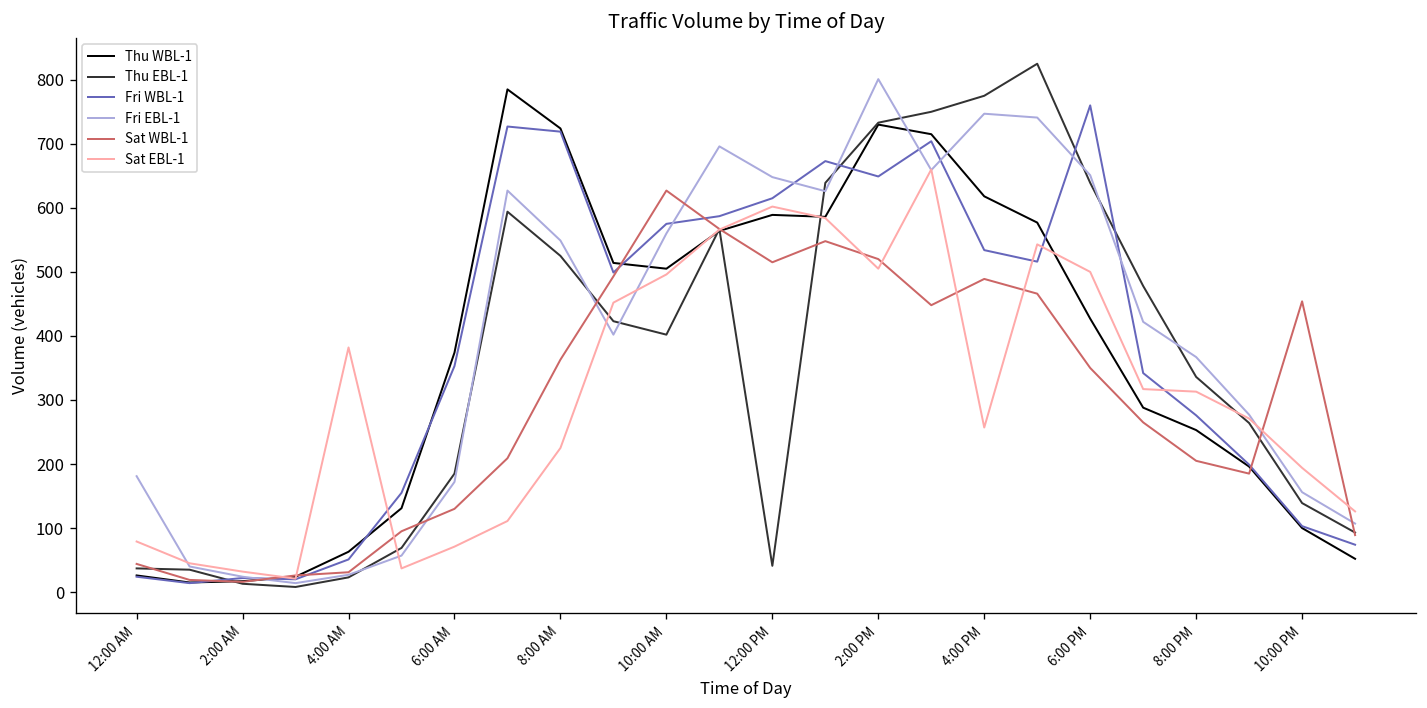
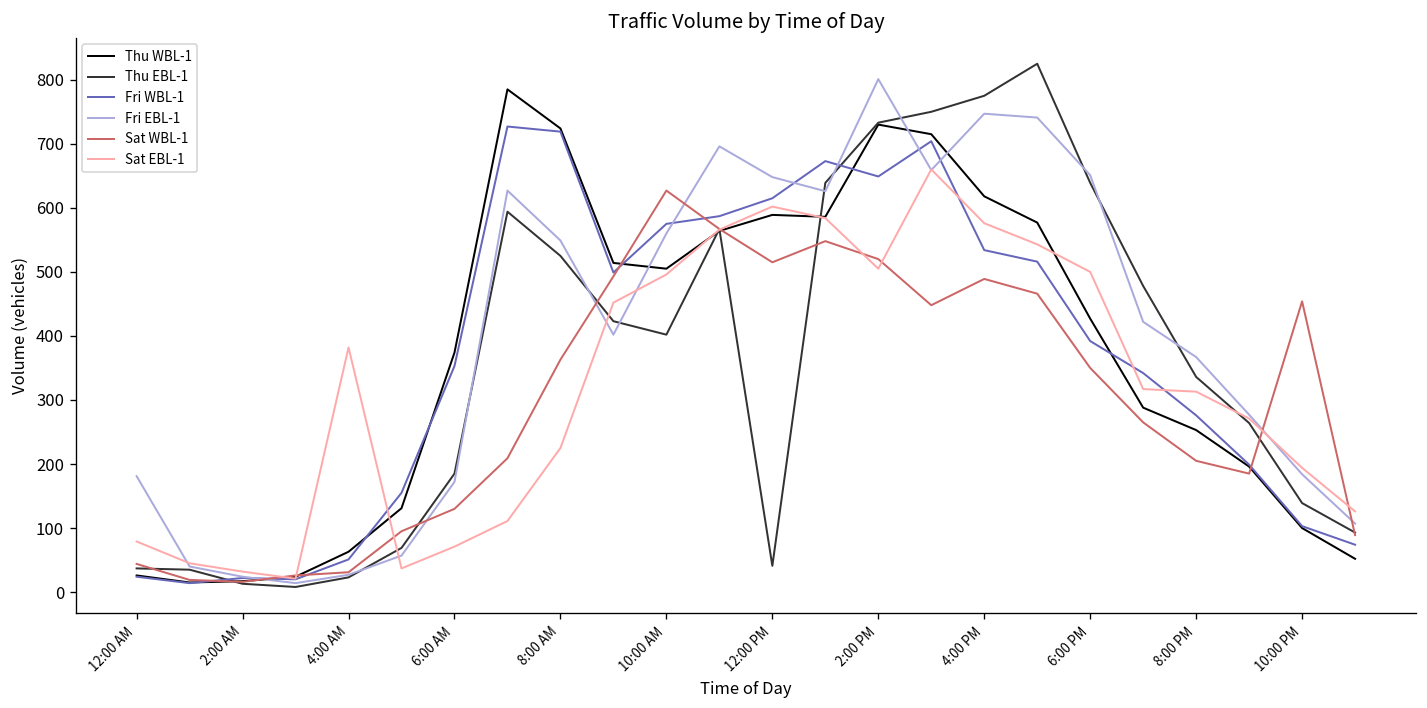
Sat EBL-1, 4:00 PM: 260 -> 580
Fri WBL-1, 6:00 PM: 760 -> 390
Fri EBL-1, 10:00 PM: 160 -> 180
